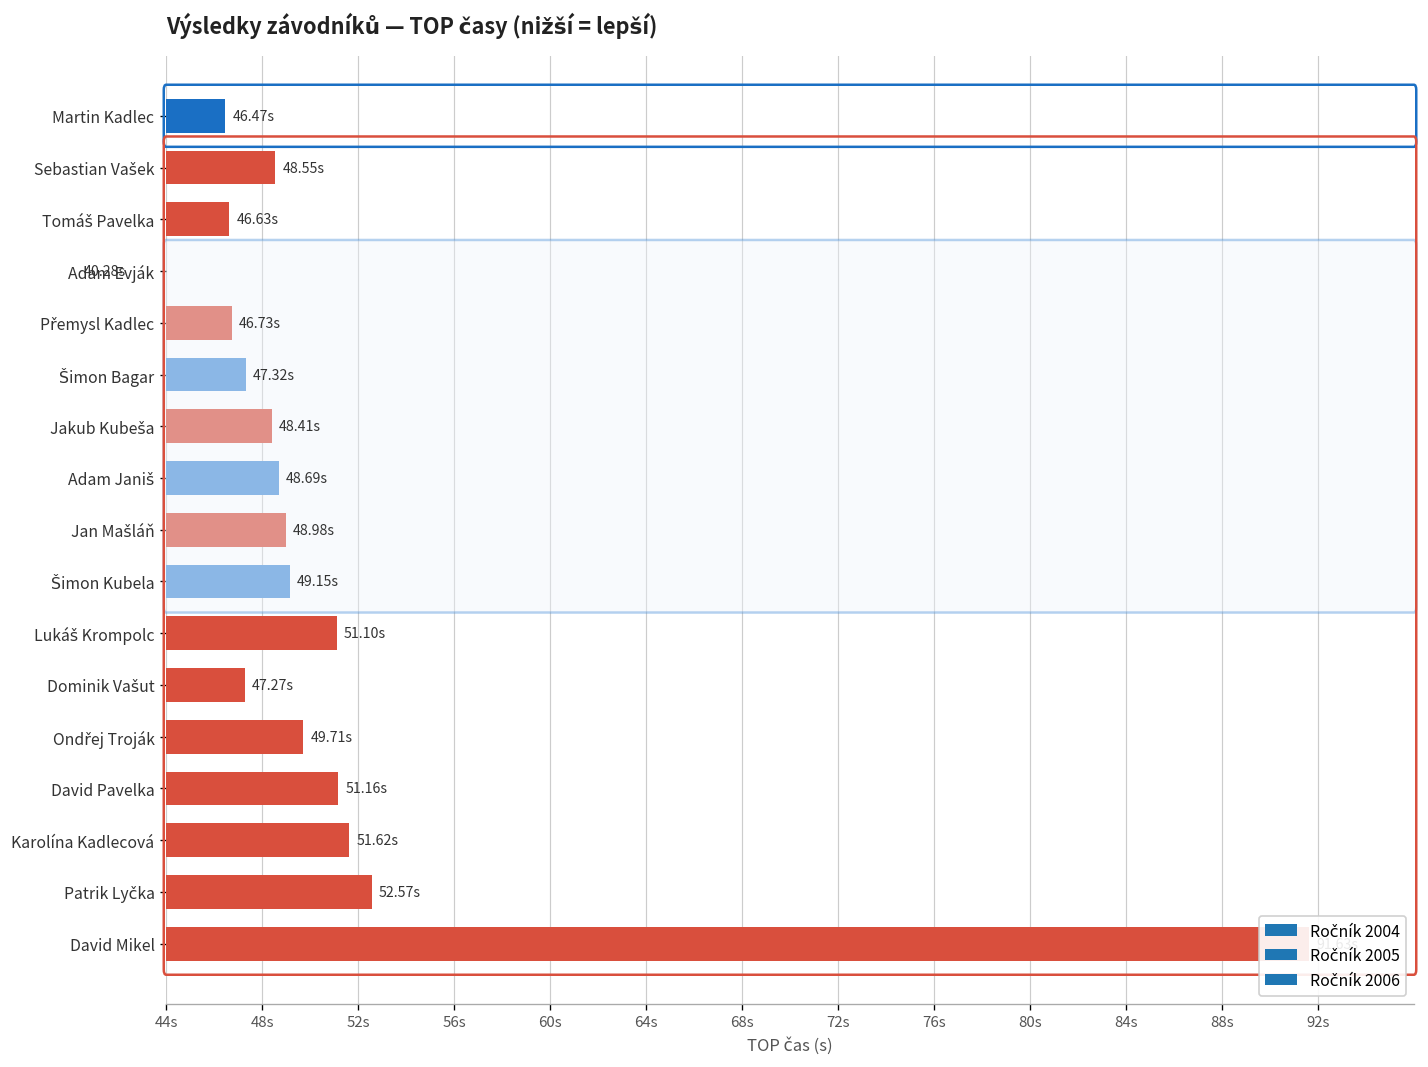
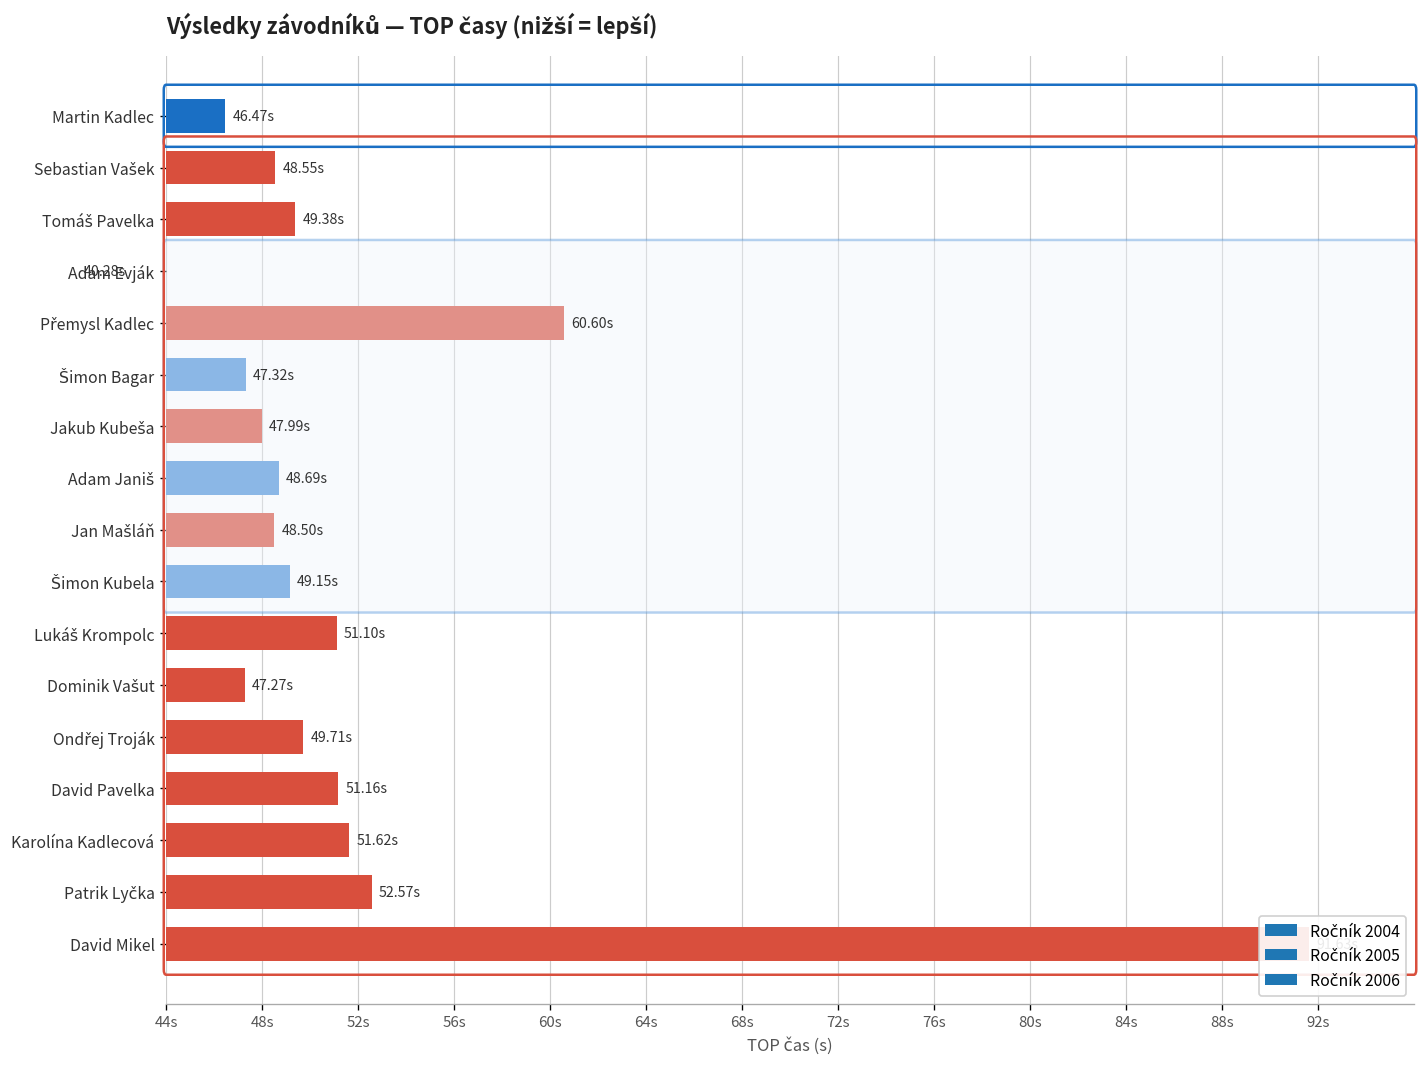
Tomáš Pavelka: 46.63s -> 49.38s
Přemysl Kadlec: 46.73s -> 60.60s
Jakub Kubeša: 48.41s -> 47.99s
Jan Mašláň: 48.98s -> 48.50s
